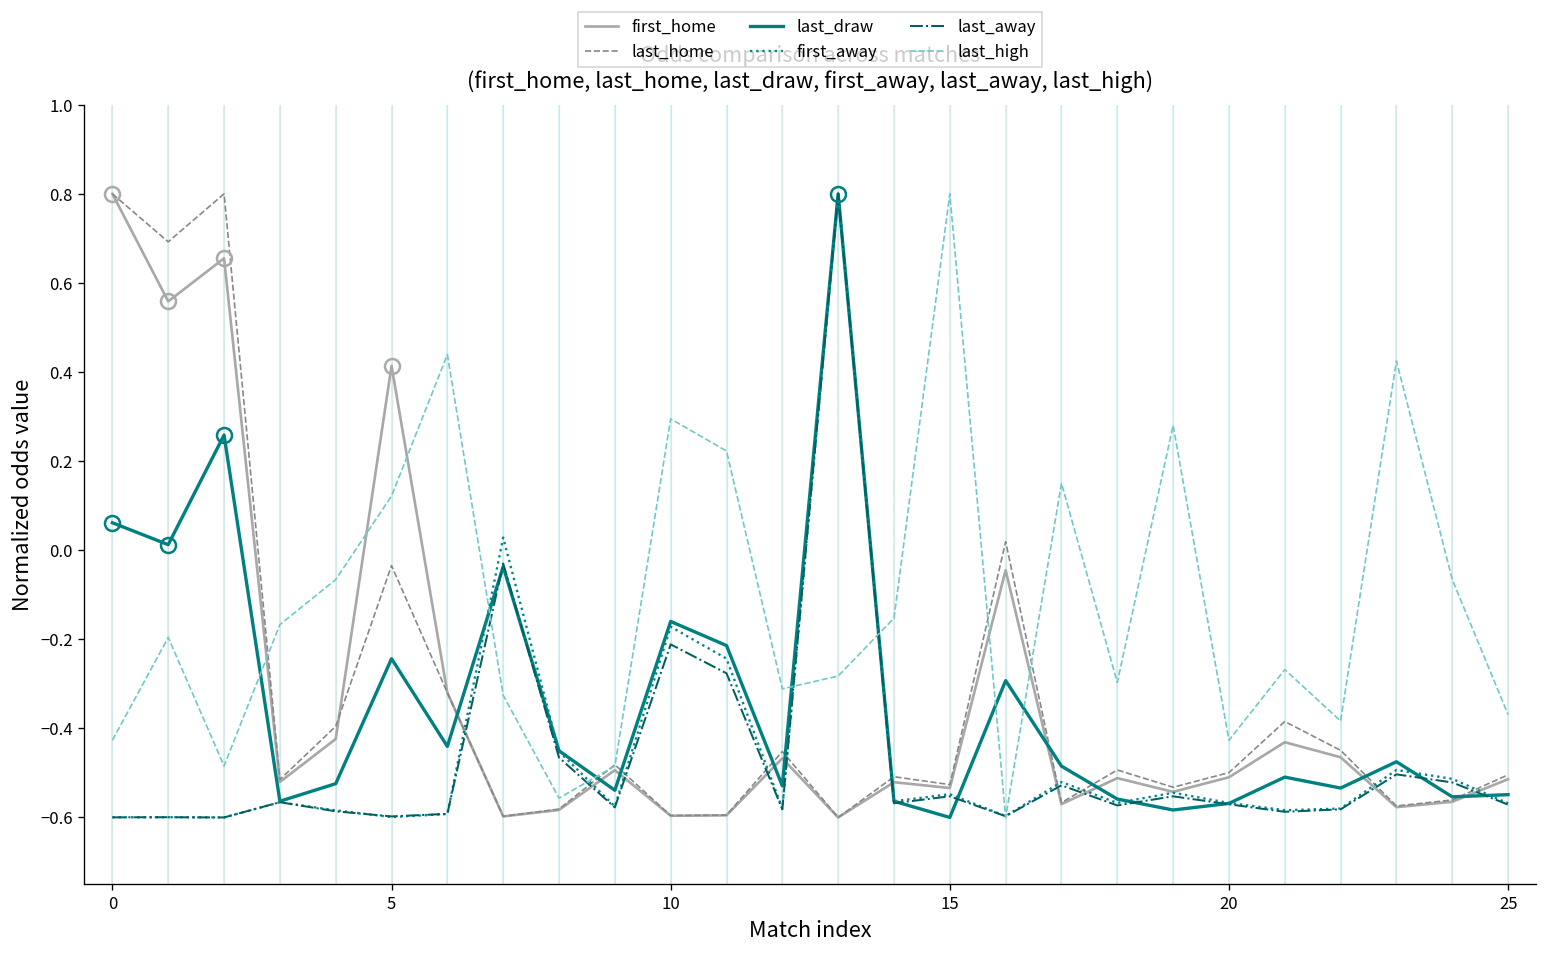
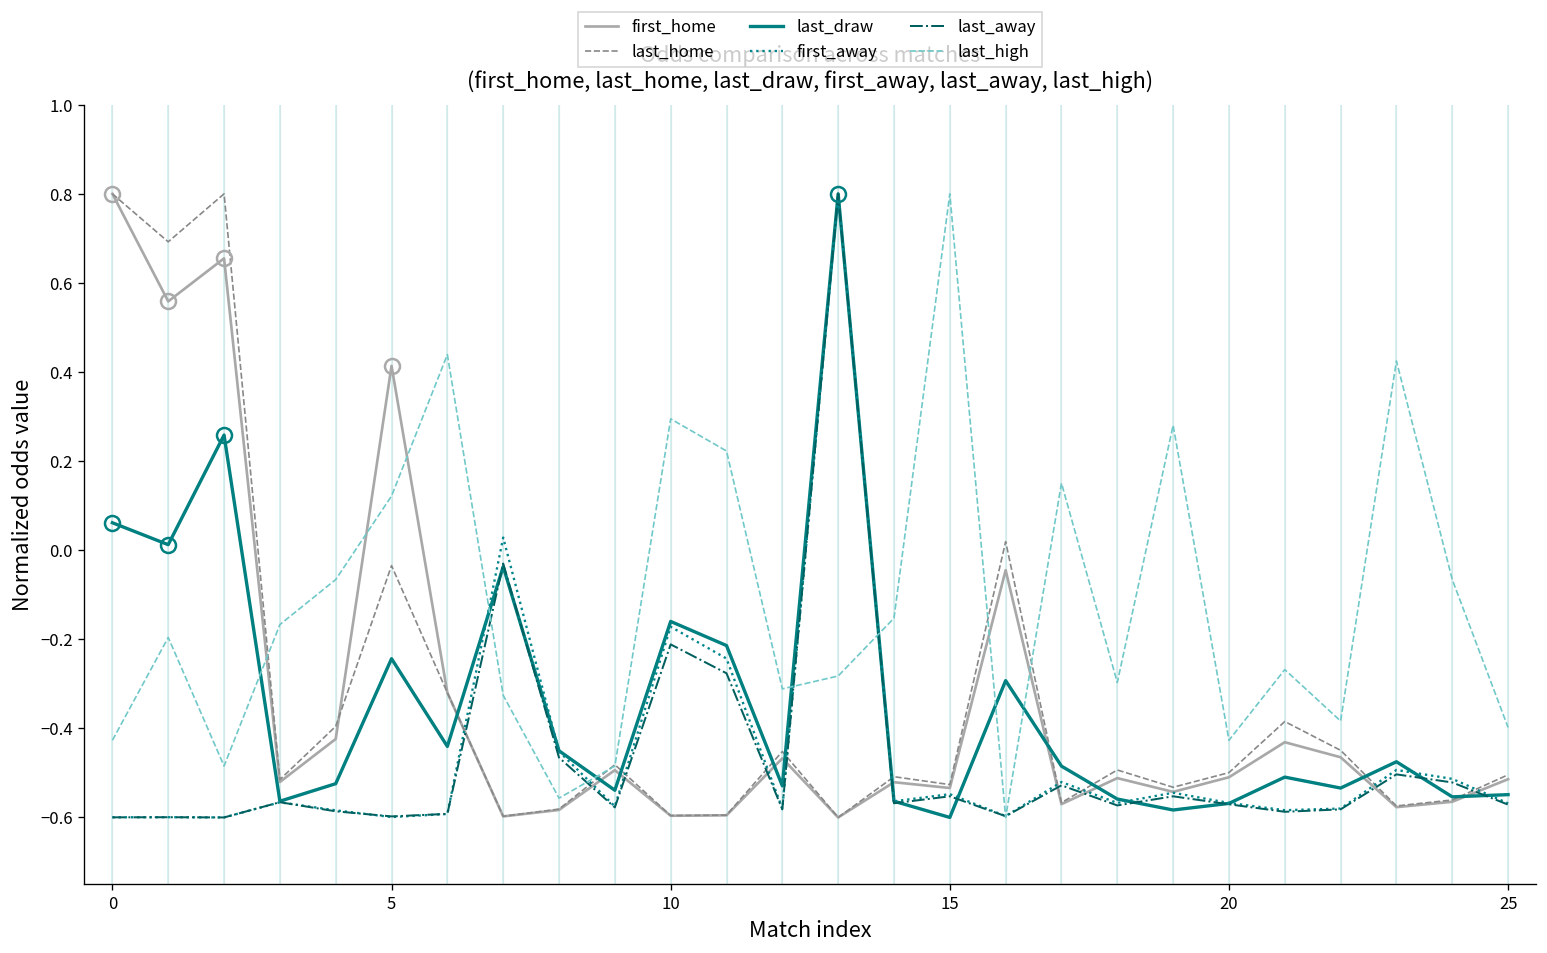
last_high, 25: -0.37 -> -0.40
